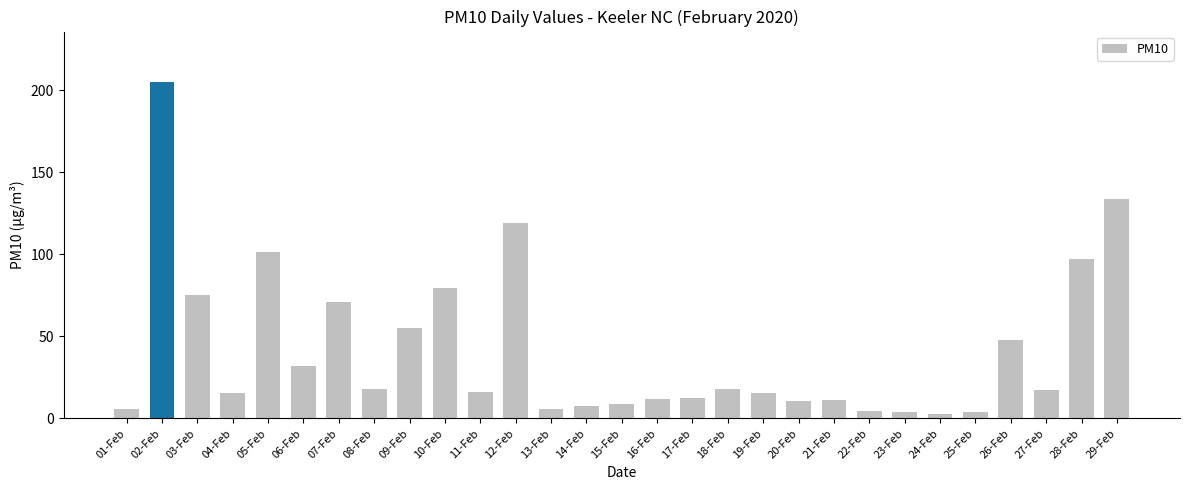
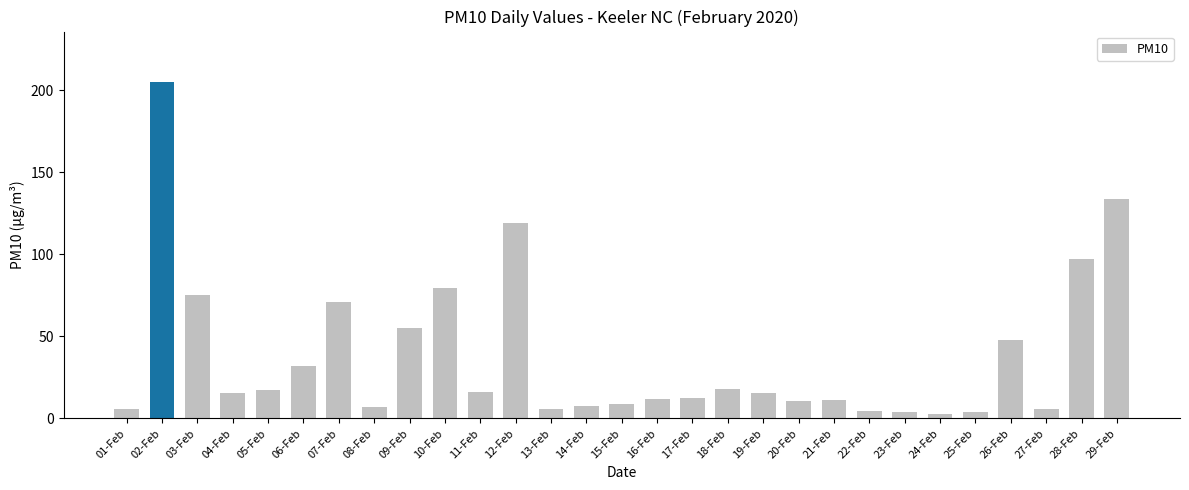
05-Feb: 101 -> 18
08-Feb: 18 -> 7
27-Feb: 17 -> 6
